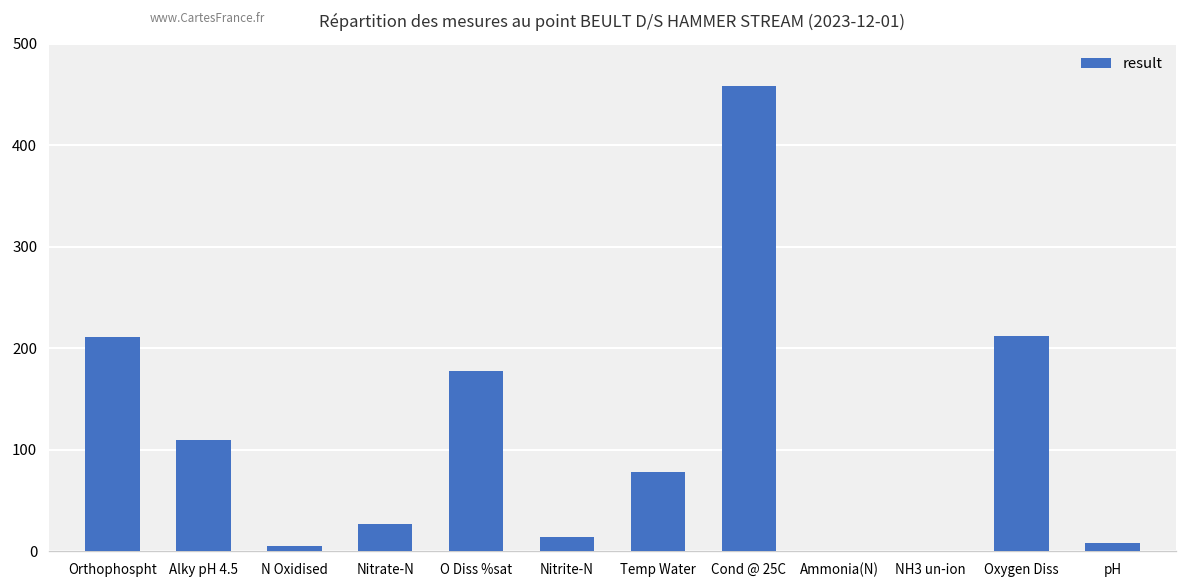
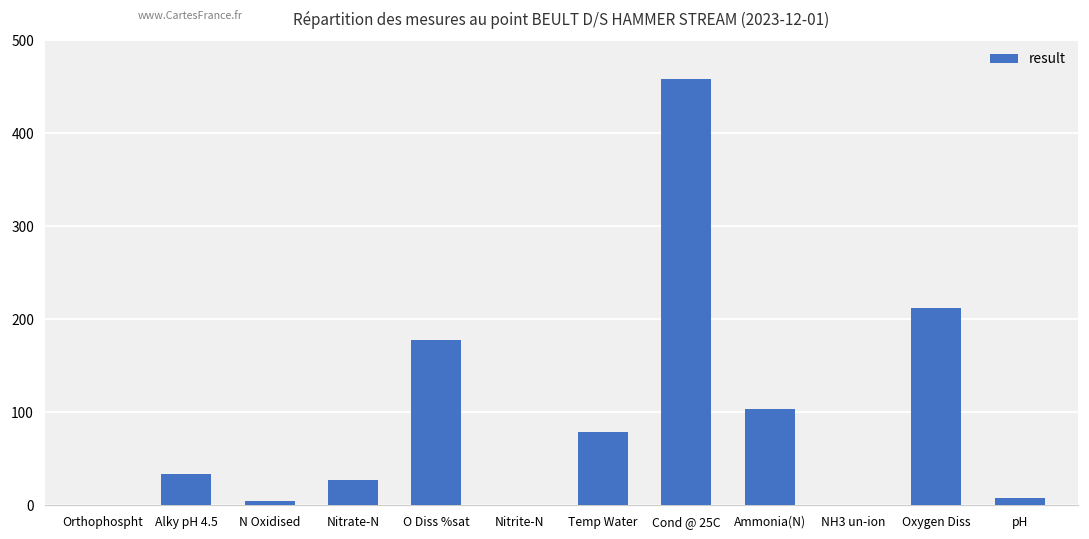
Orthophospht: 210 -> 0
Alky pH 4.5: 110 -> 30
Nitrite-N: 10 -> 0
Ammonia(N): 0 -> 100
